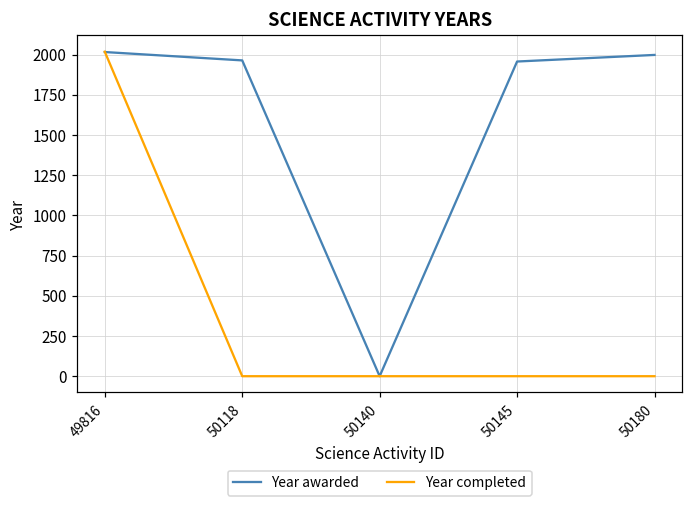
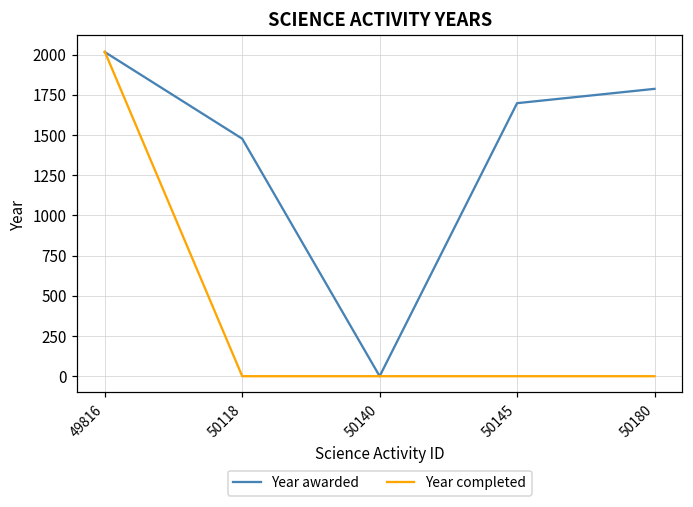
Year awarded, 50118: 1960 -> 1480
Year awarded, 50145: 1960 -> 1700
Year awarded, 50180: 2000 -> 1790
